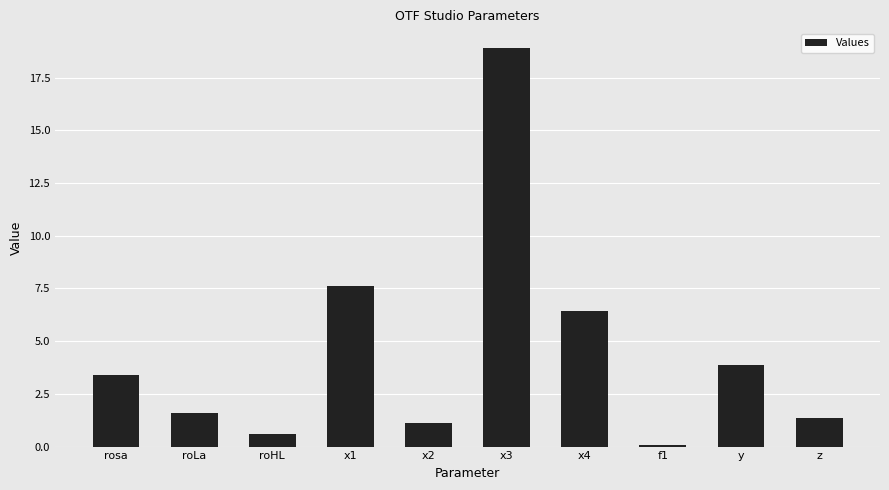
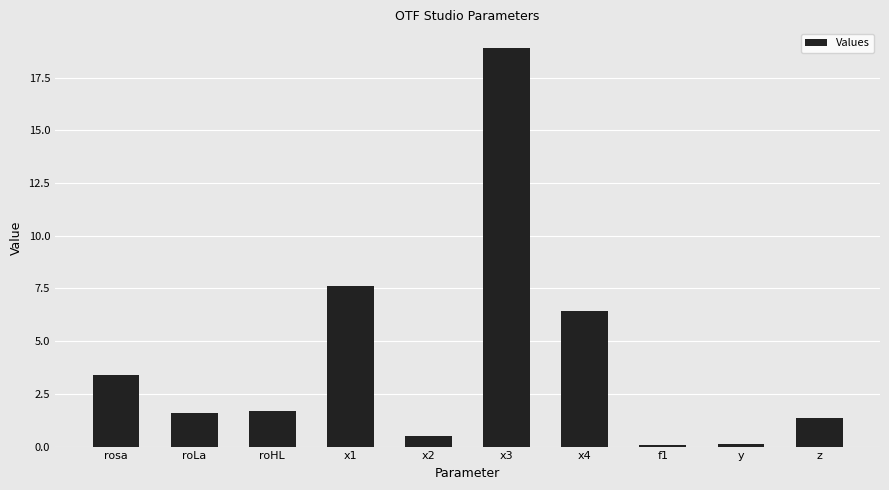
roHL: 0.6 -> 1.7
x2: 1.1 -> 0.5
y: 3.9 -> 0.1
